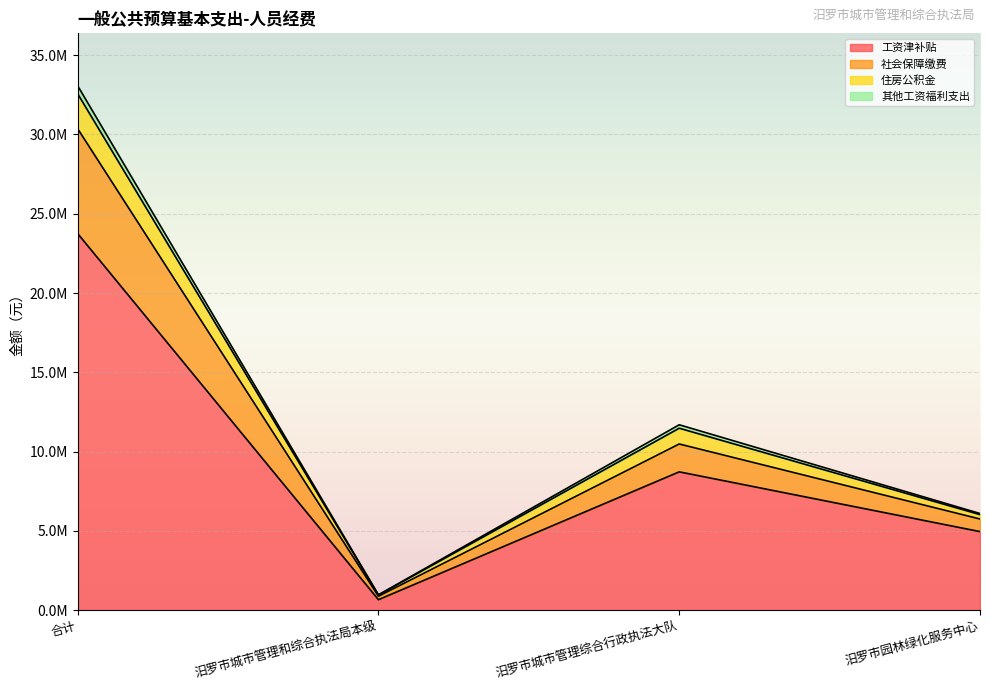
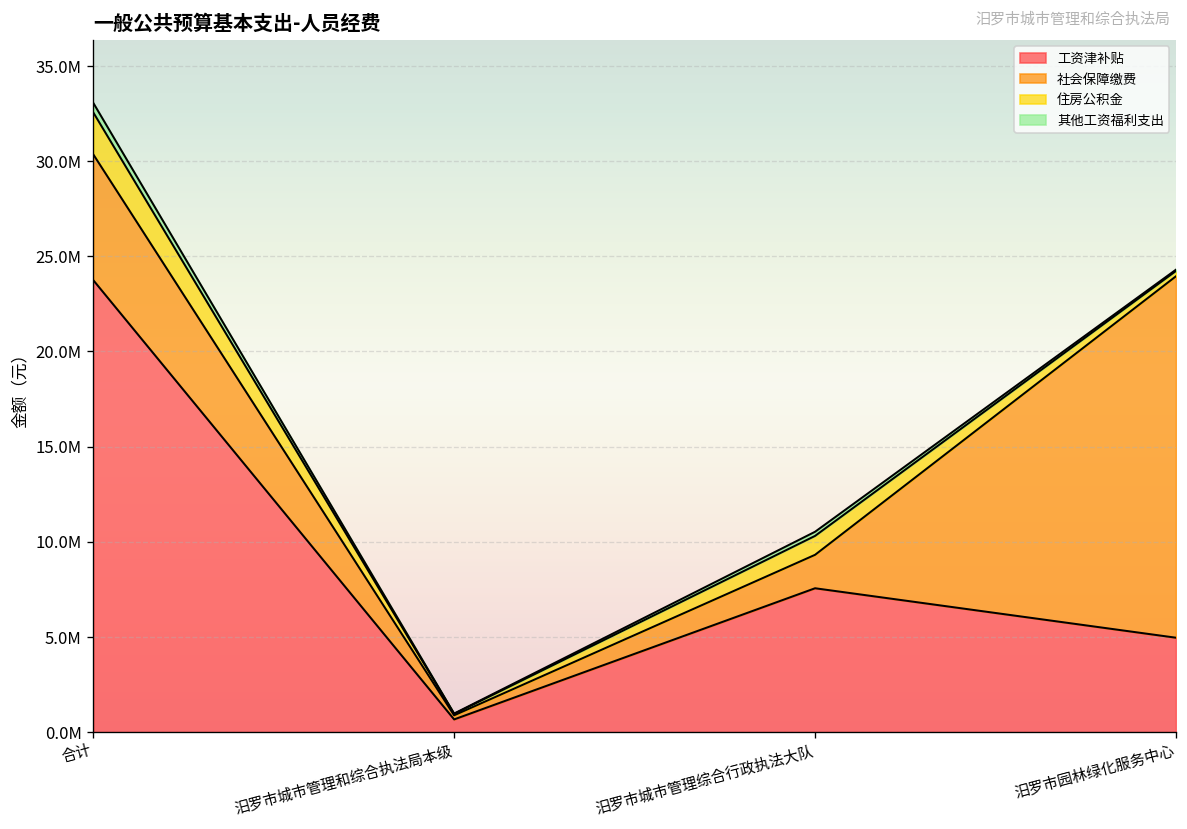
工资津补贴, 汨罗市城市管理综合行政执法大队: 8700000 -> 7600000
社会保障缴费, 汨罗市园林绿化服务中心: 800000 -> 19000000
